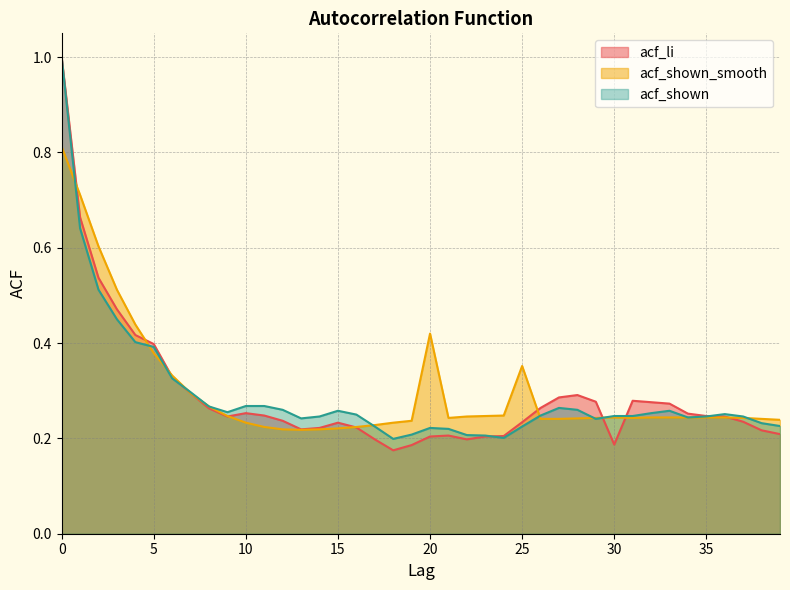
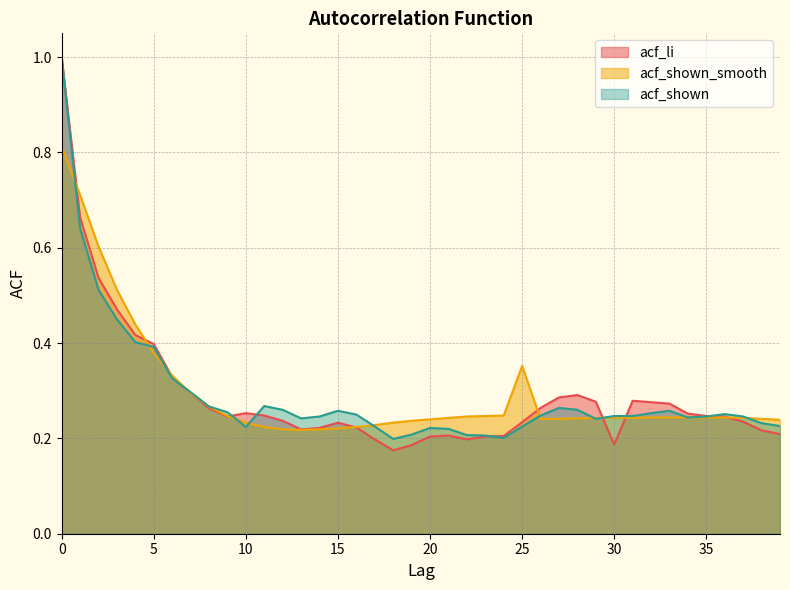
acf_shown, 10: 0.27 -> 0.22
acf_shown_smooth, 20: 0.42 -> 0.24
